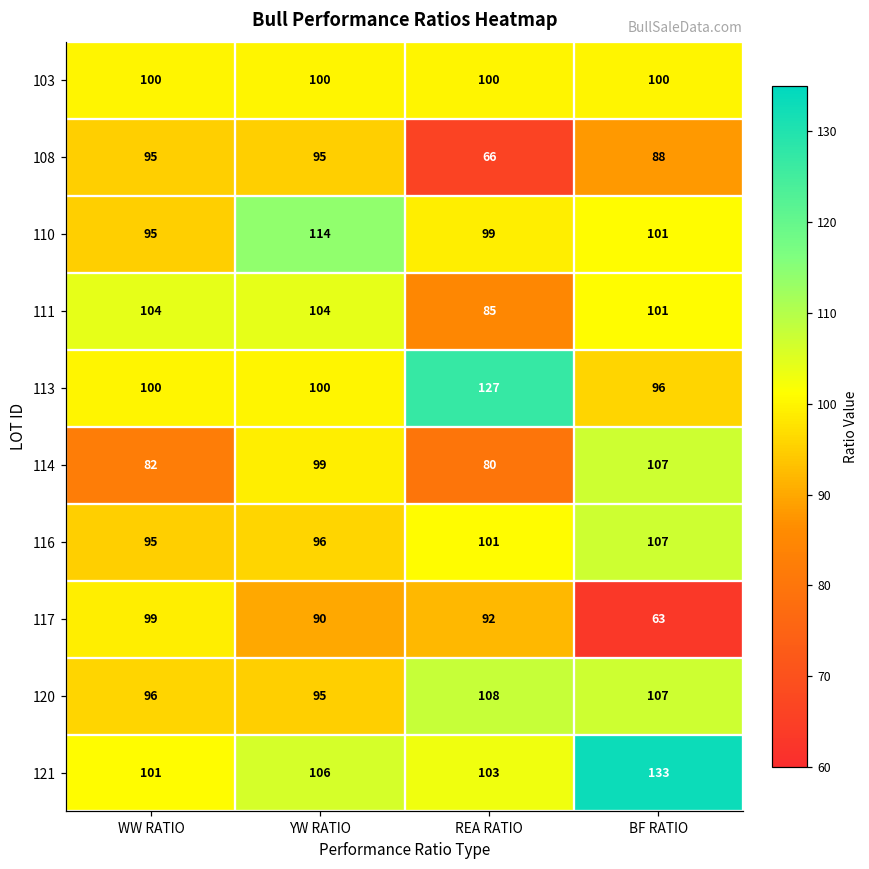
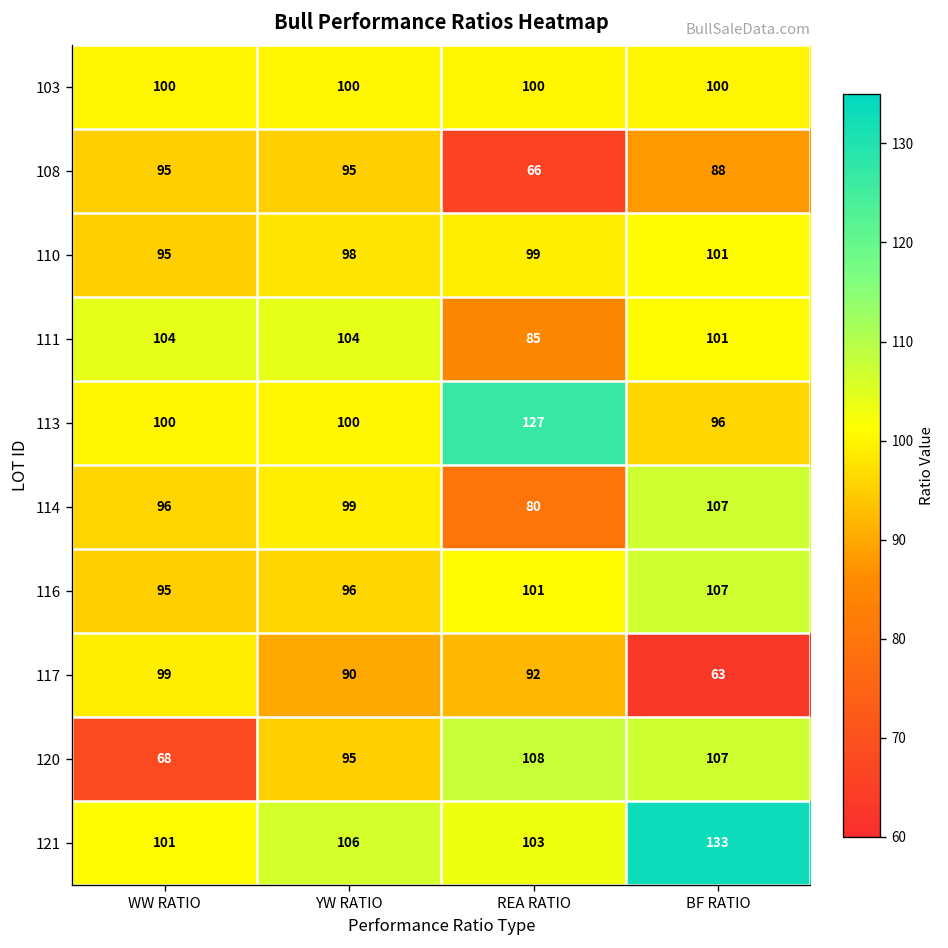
110, YW RATIO: 114 -> 98
114, WW RATIO: 82 -> 96
120, WW RATIO: 96 -> 68
